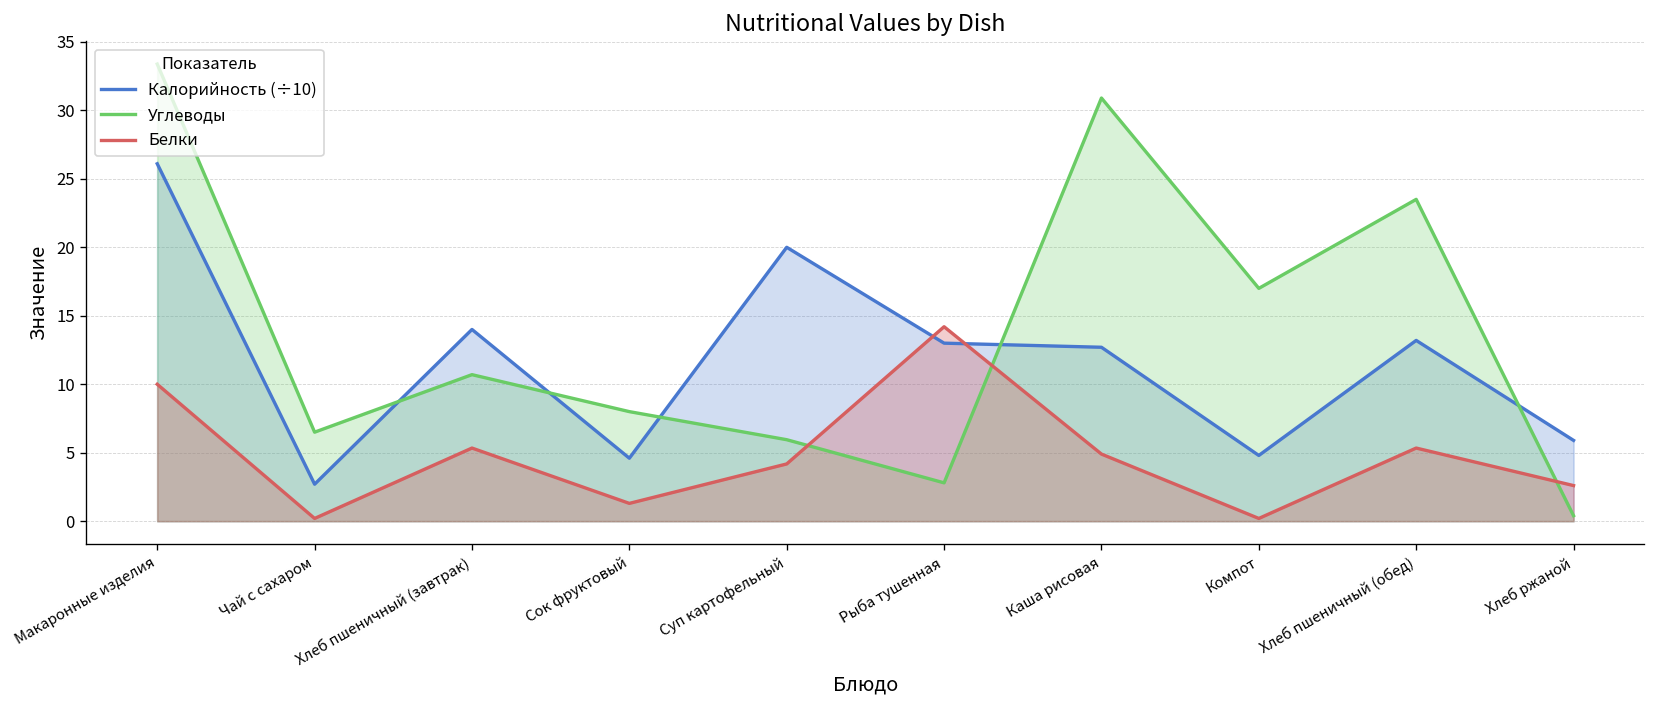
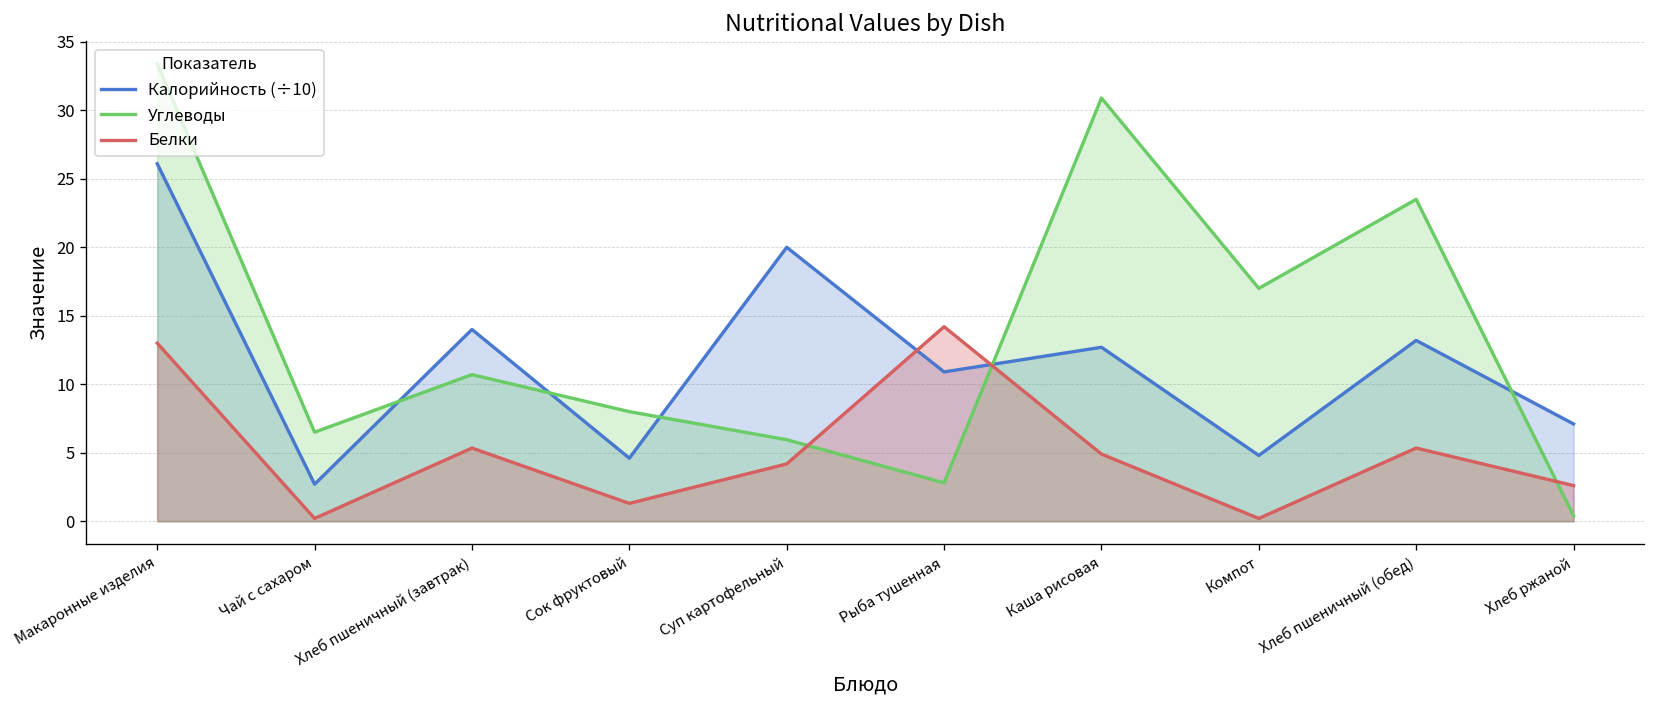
Белки, Макаронные изделия: 10 -> 13
Калорийность (÷10), Рыба тушенная: 13.0 -> 10.9
Калорийность (÷10), Хлеб ржаной: 5.9 -> 7.1
